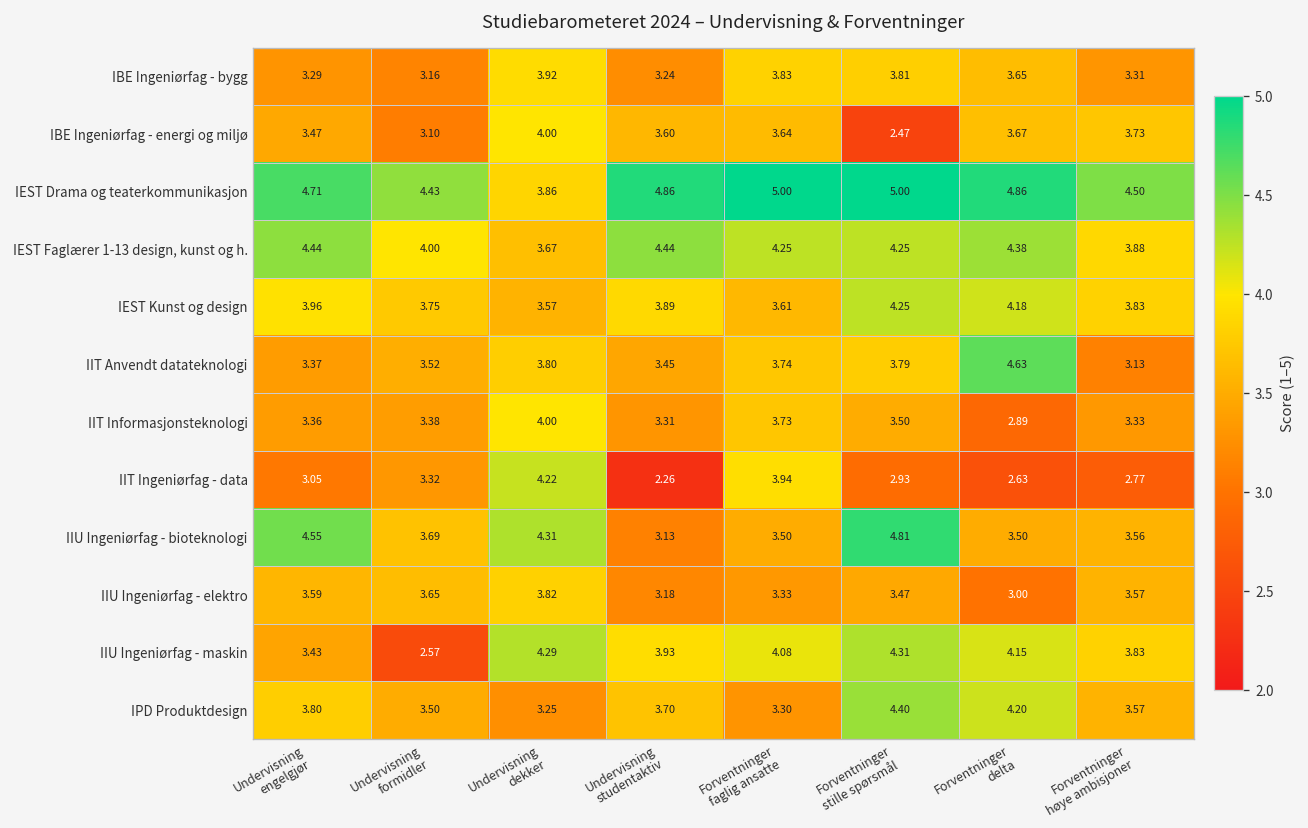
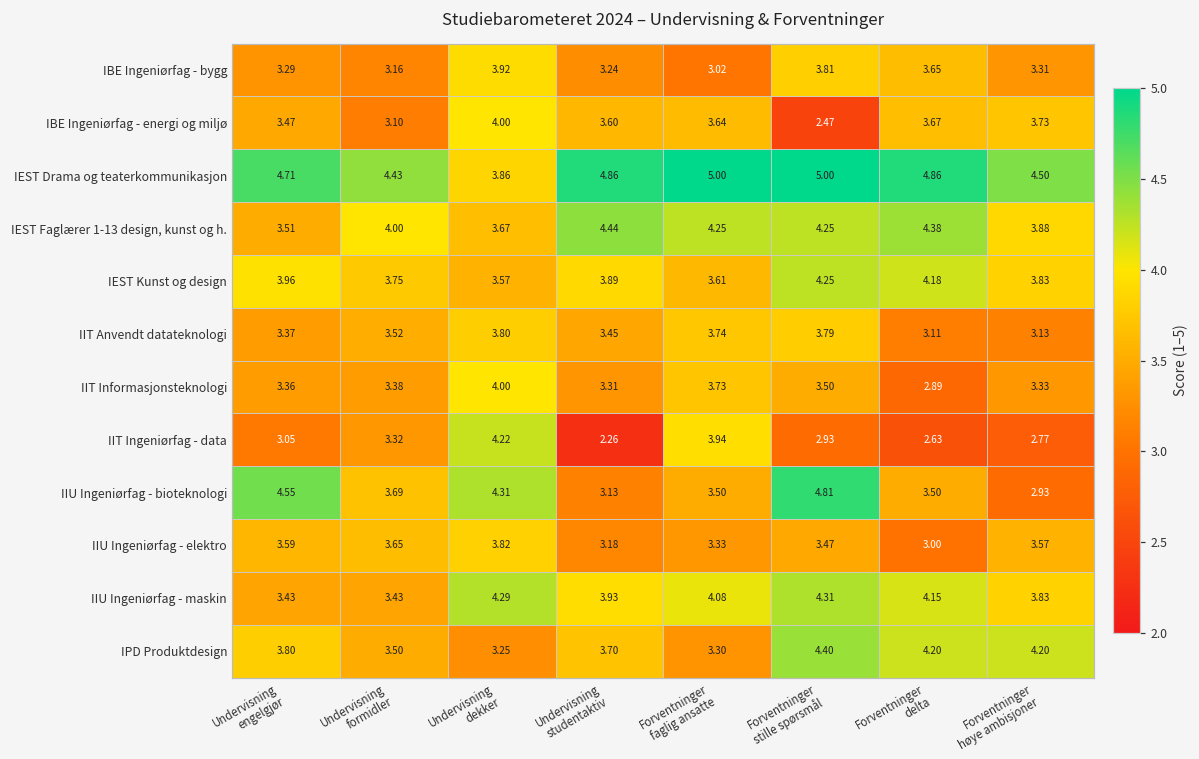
IBE Ingeniørfag - bygg, Forventninger faglig ansatte: 3.83 -> 3.02
IEST Faglærer 1-13 design, kunst og h., Undervisning engelgjør: 4.44 -> 3.51
IIT Anvendt datateknologi, Forventninger delta: 4.63 -> 3.11
IIU Ingeniørfag - bioteknologi, Forventninger høye ambisjoner: 3.56 -> 2.93
IIU Ingeniørfag - maskin, Undervisning formidler: 2.57 -> 3.43
IPD Produktdesign, Forventninger høye ambisjoner: 3.57 -> 4.20
